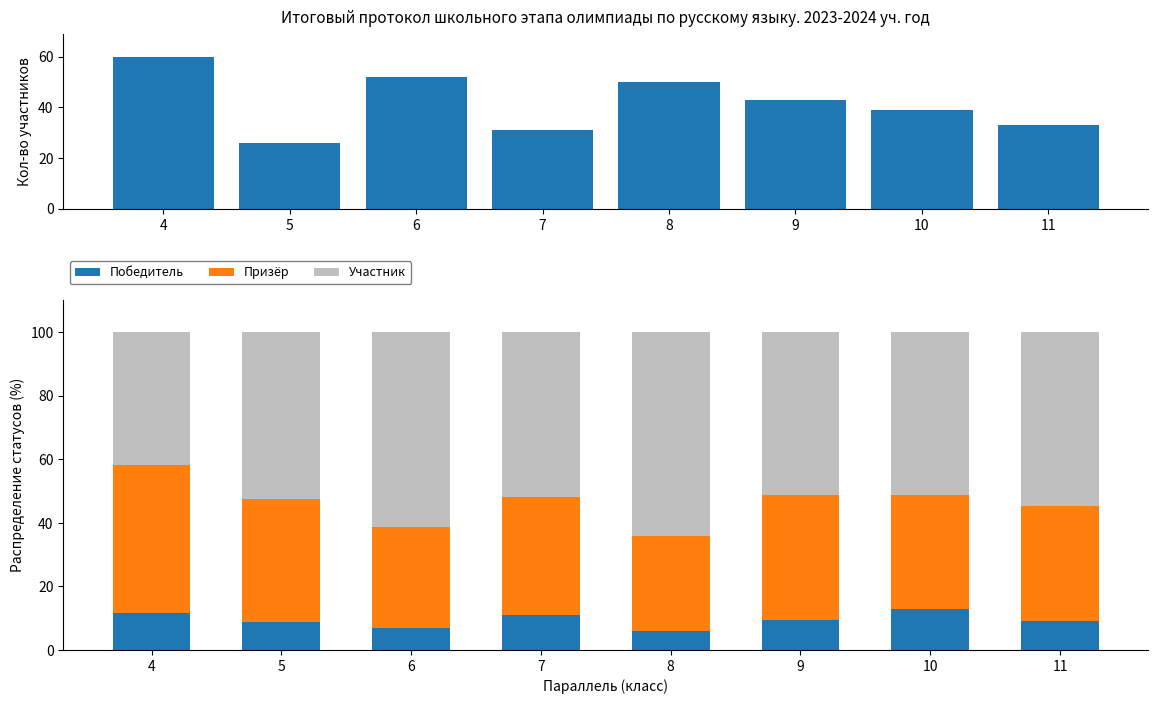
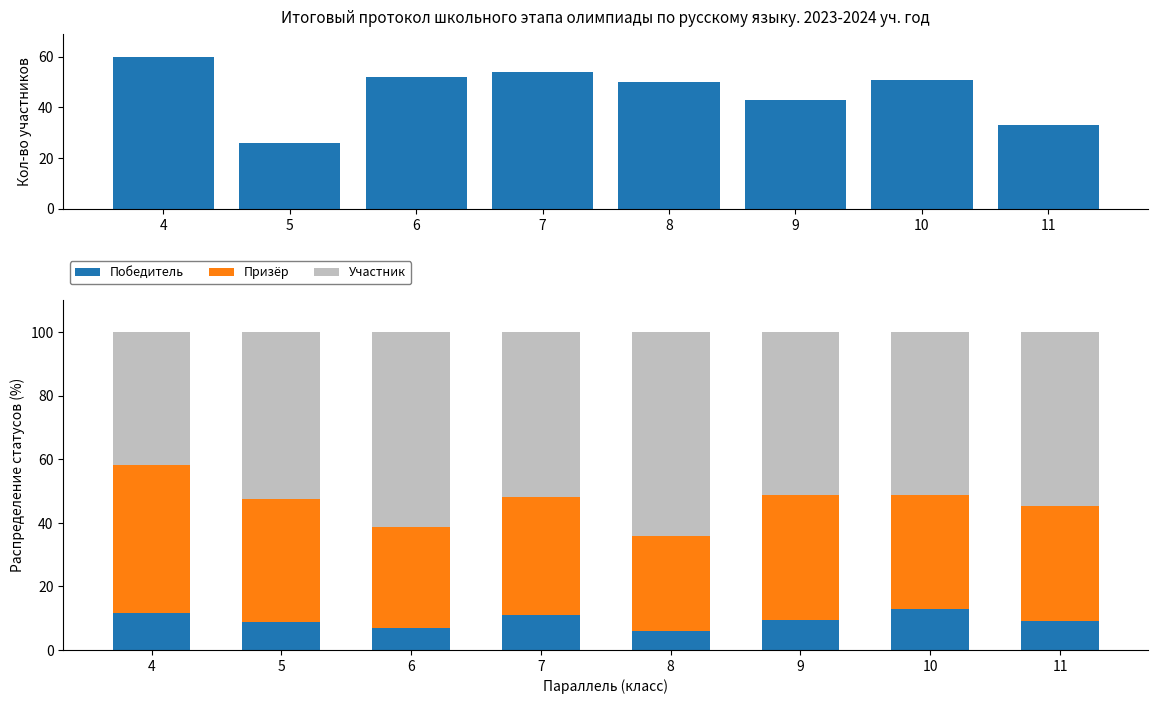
Итоговый протокол школьного этапа олимпиады по русскому языку. 2023-2024 уч. год, 7: 31 -> 54
Итоговый протокол школьного этапа олимпиады по русскому языку. 2023-2024 уч. год, 10: 39 -> 51
